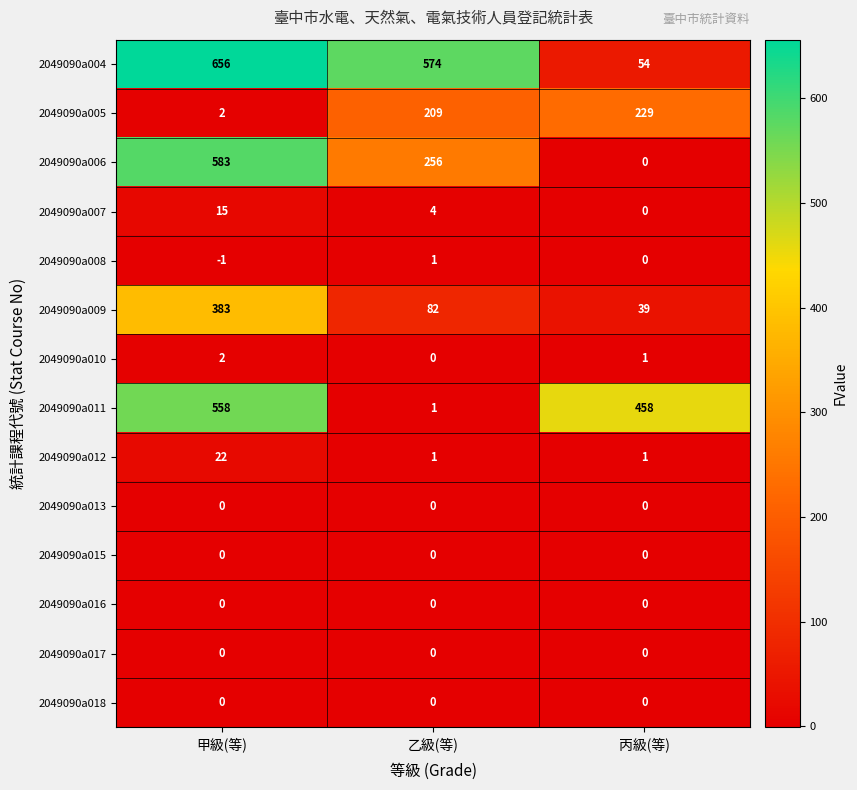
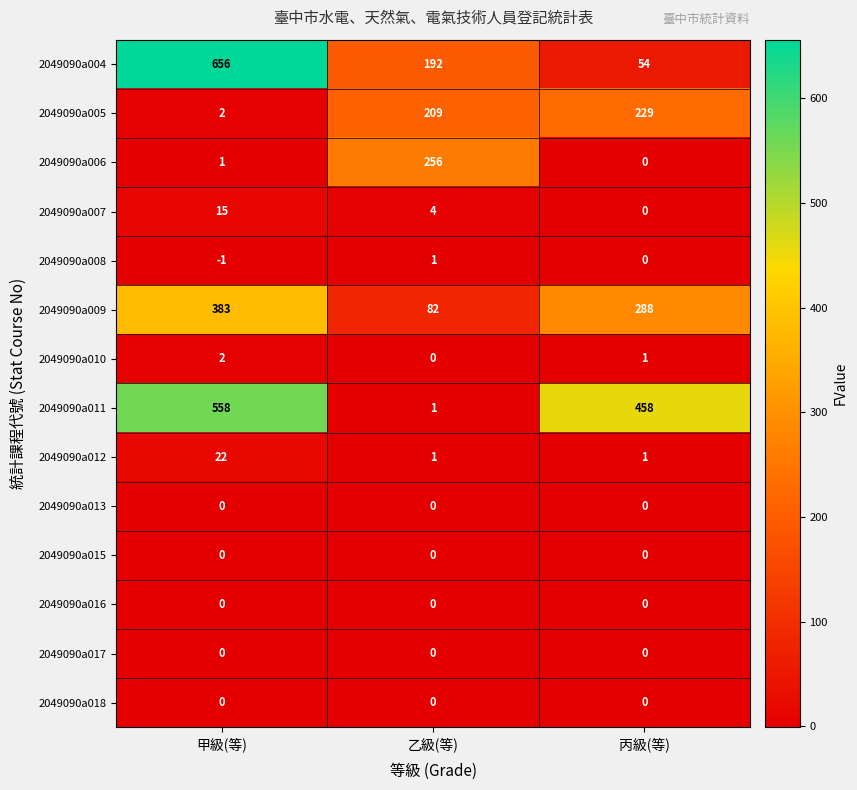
2049090a004, 乙級(等): 574 -> 192
2049090a006, 甲級(等): 583 -> 1
2049090a009, 丙級(等): 39 -> 288
